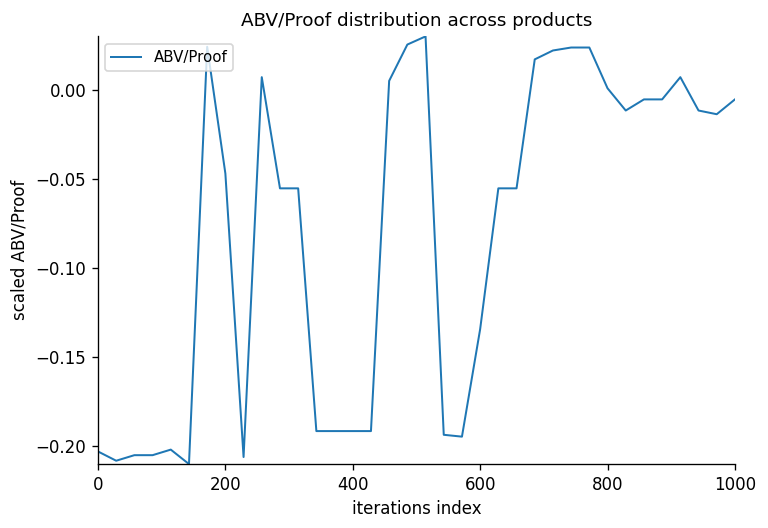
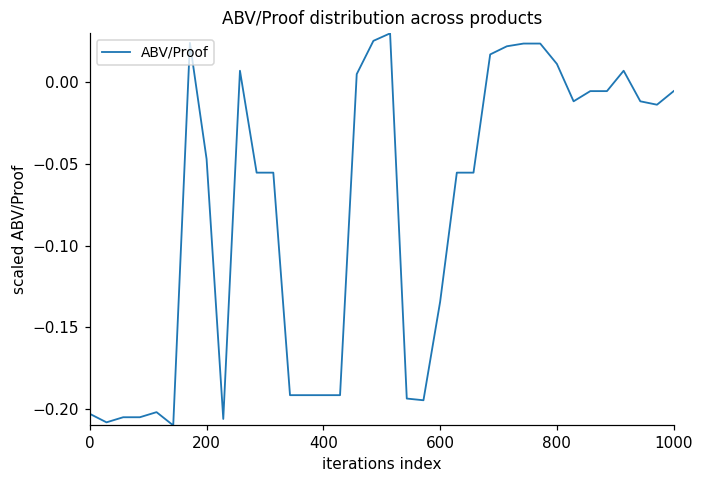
800: 0.001 -> 0.011
